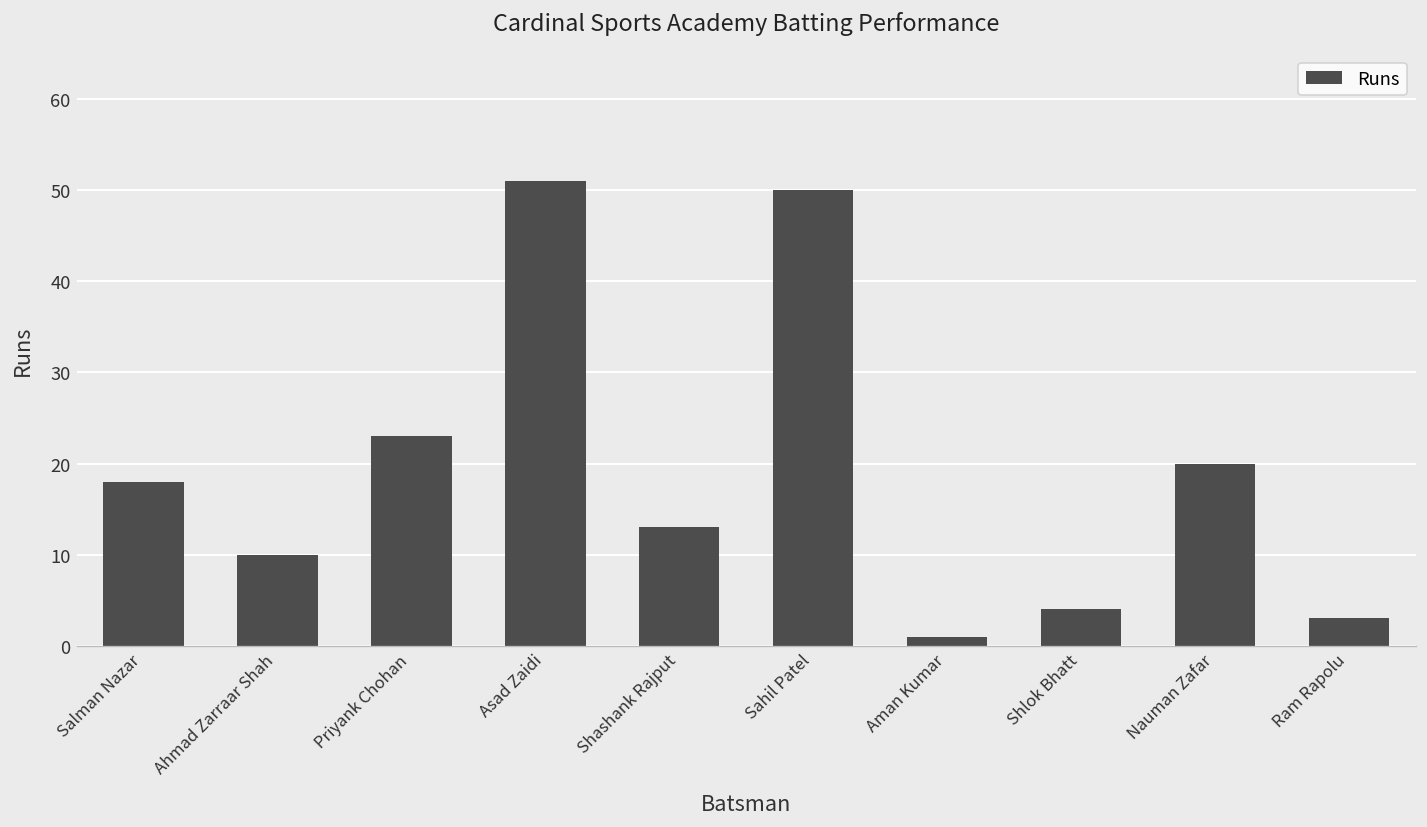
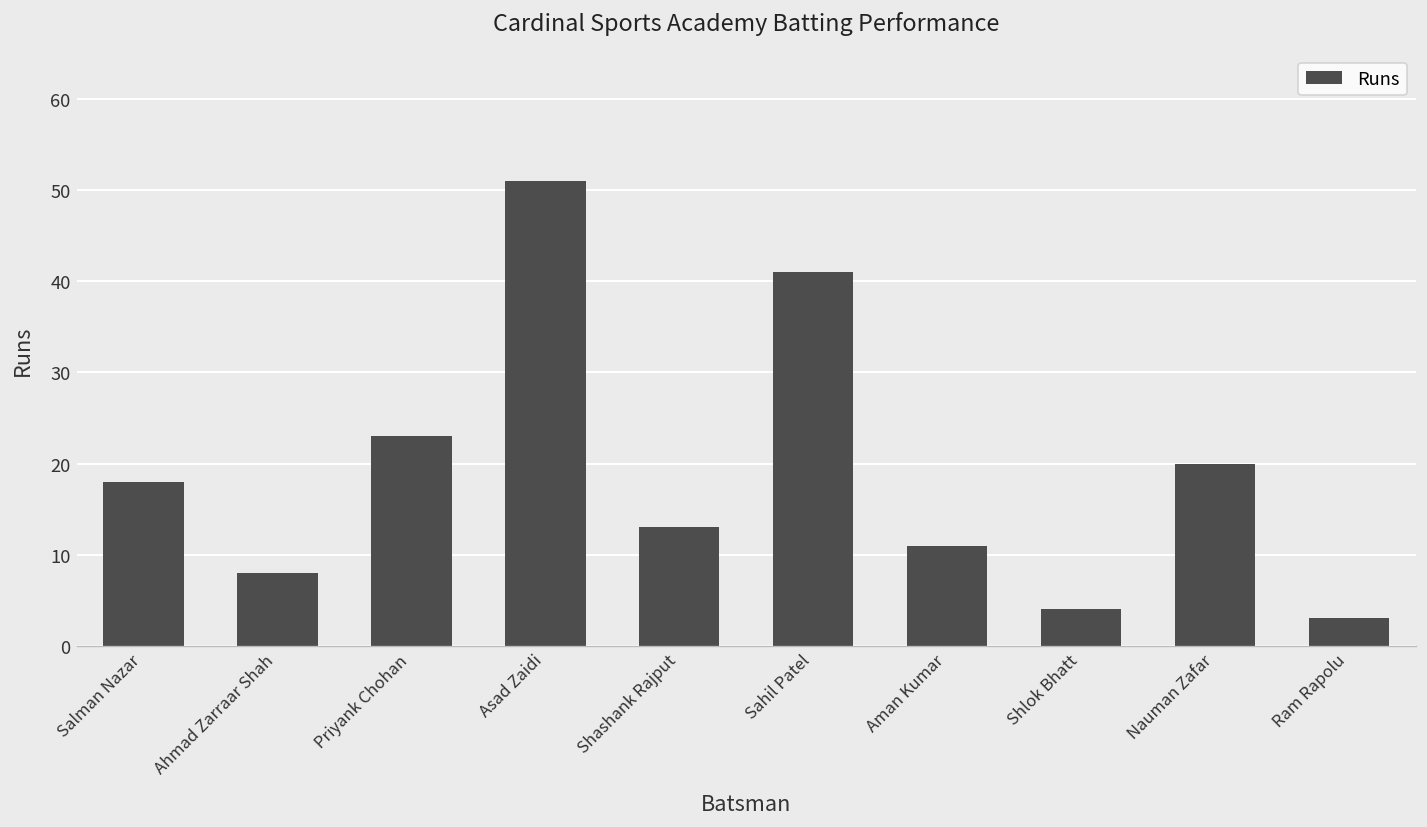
Ahmad Zarraar Shah: 10 -> 8
Sahil Patel: 50 -> 41
Aman Kumar: 1 -> 11
